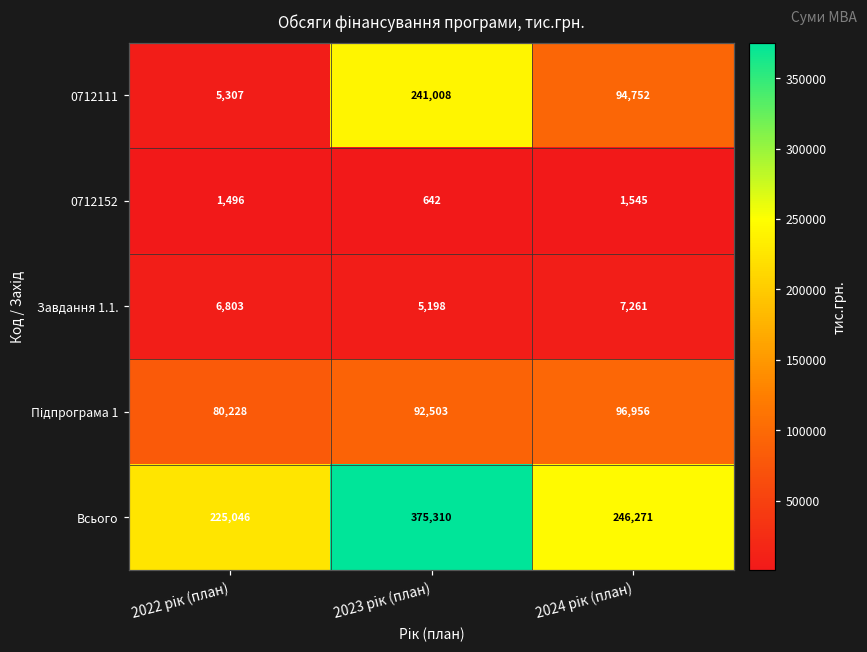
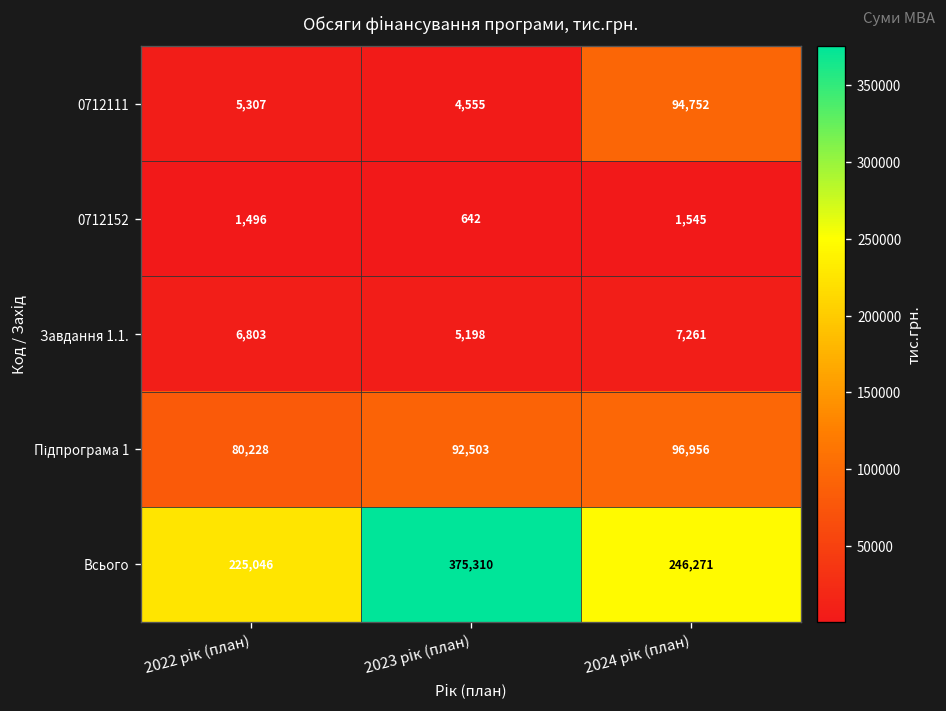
0712111, 2023 рік (план): 241,008 -> 4,555
